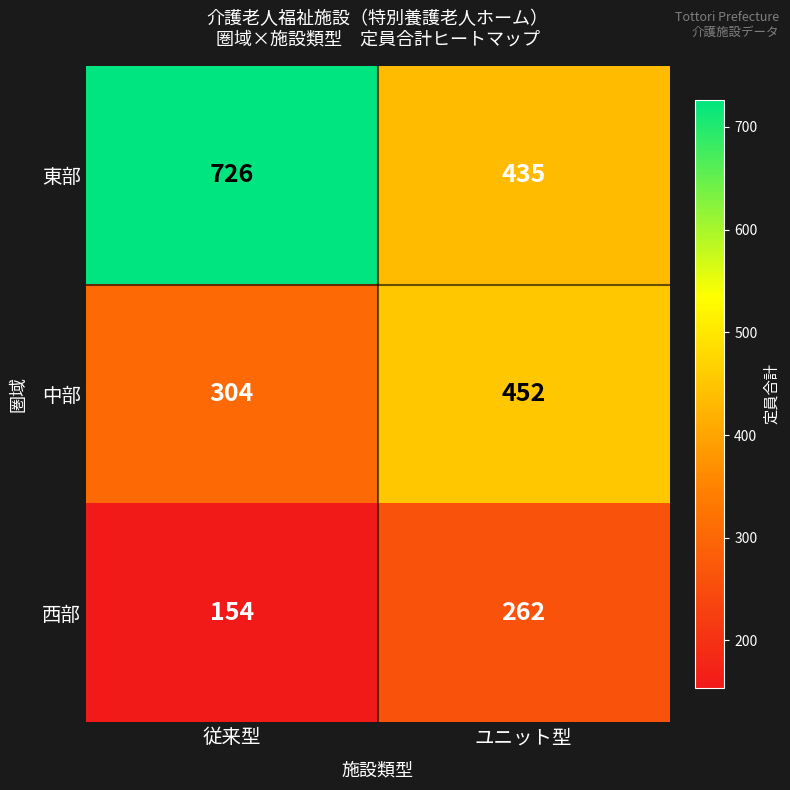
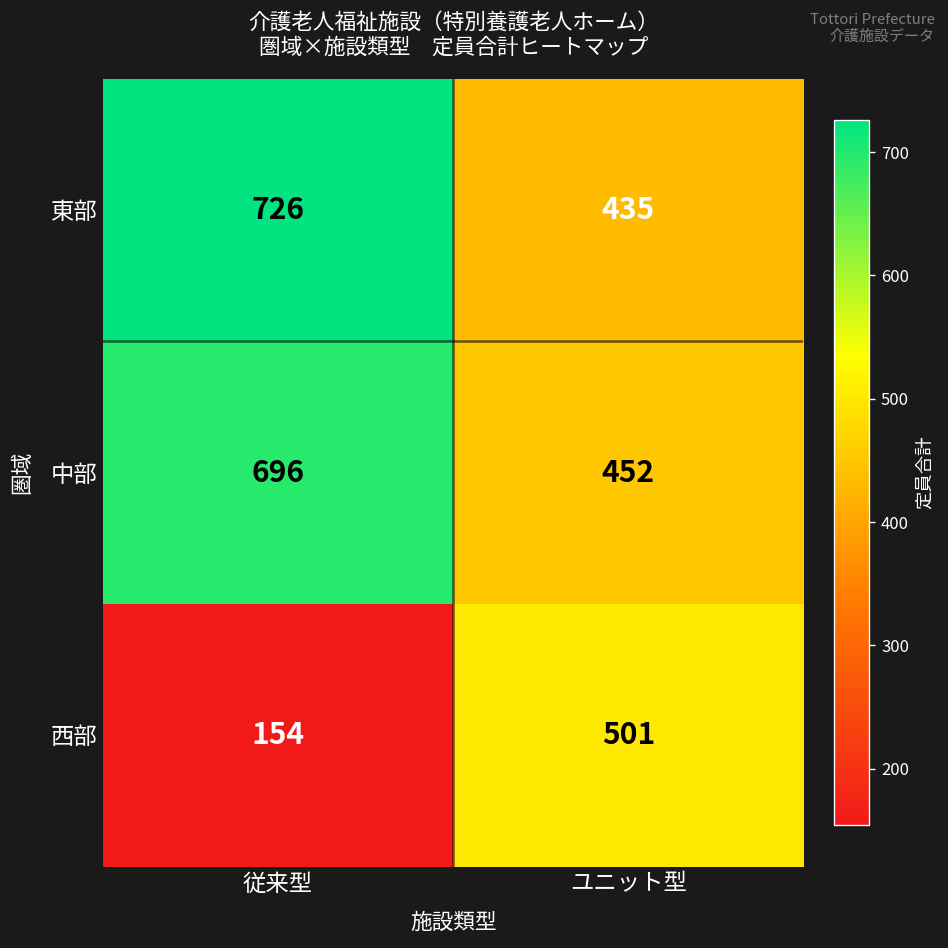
中部, 従来型: 304 -> 696
西部, ユニット型: 262 -> 501
